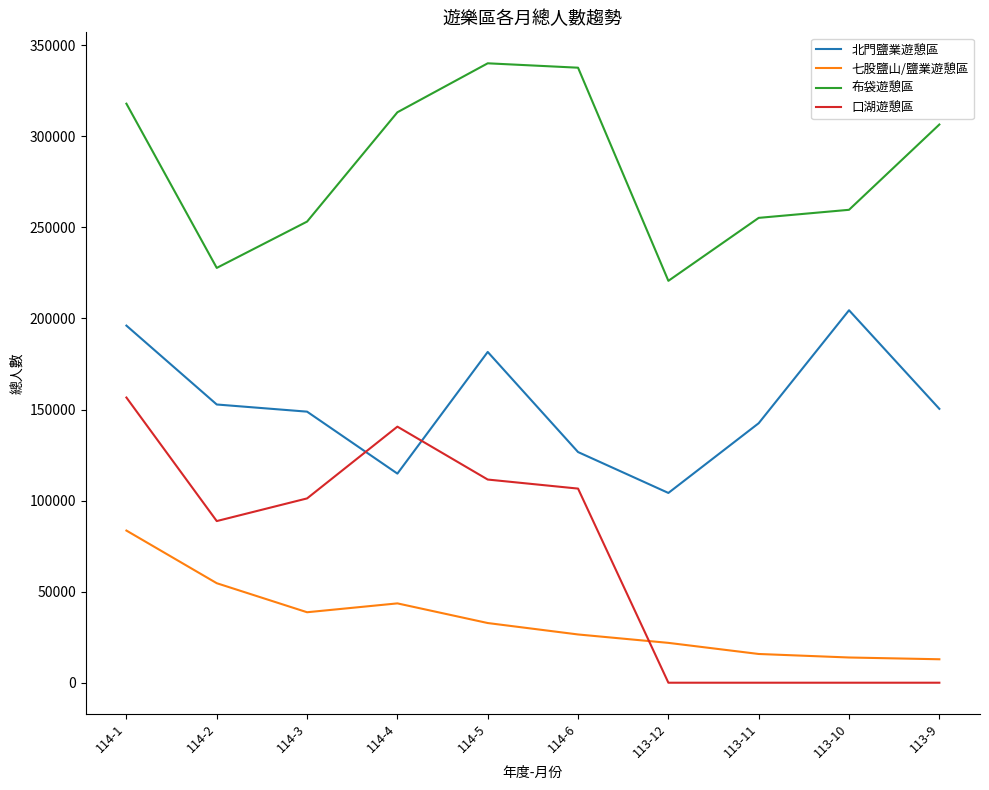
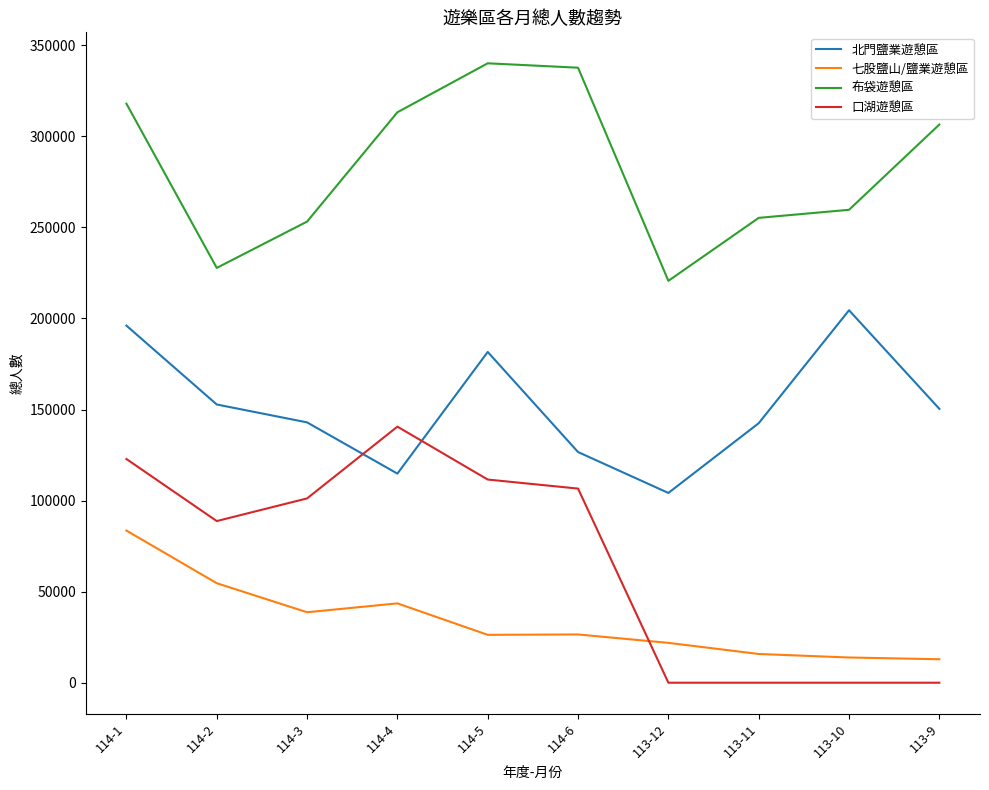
口湖遊憩區, 114-1: 157000 -> 123000
北門鹽業遊憩區, 114-3: 149000 -> 143000
七股鹽山/鹽業遊憩區, 114-5: 33000 -> 26000
